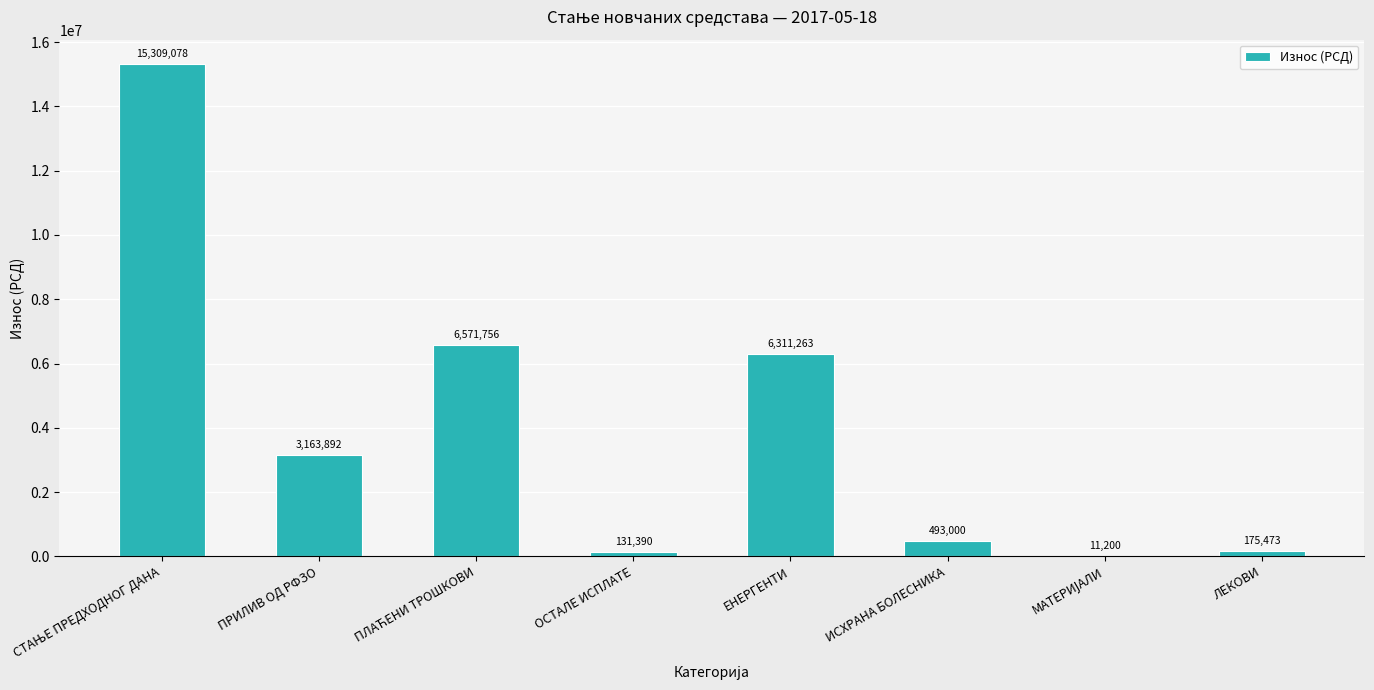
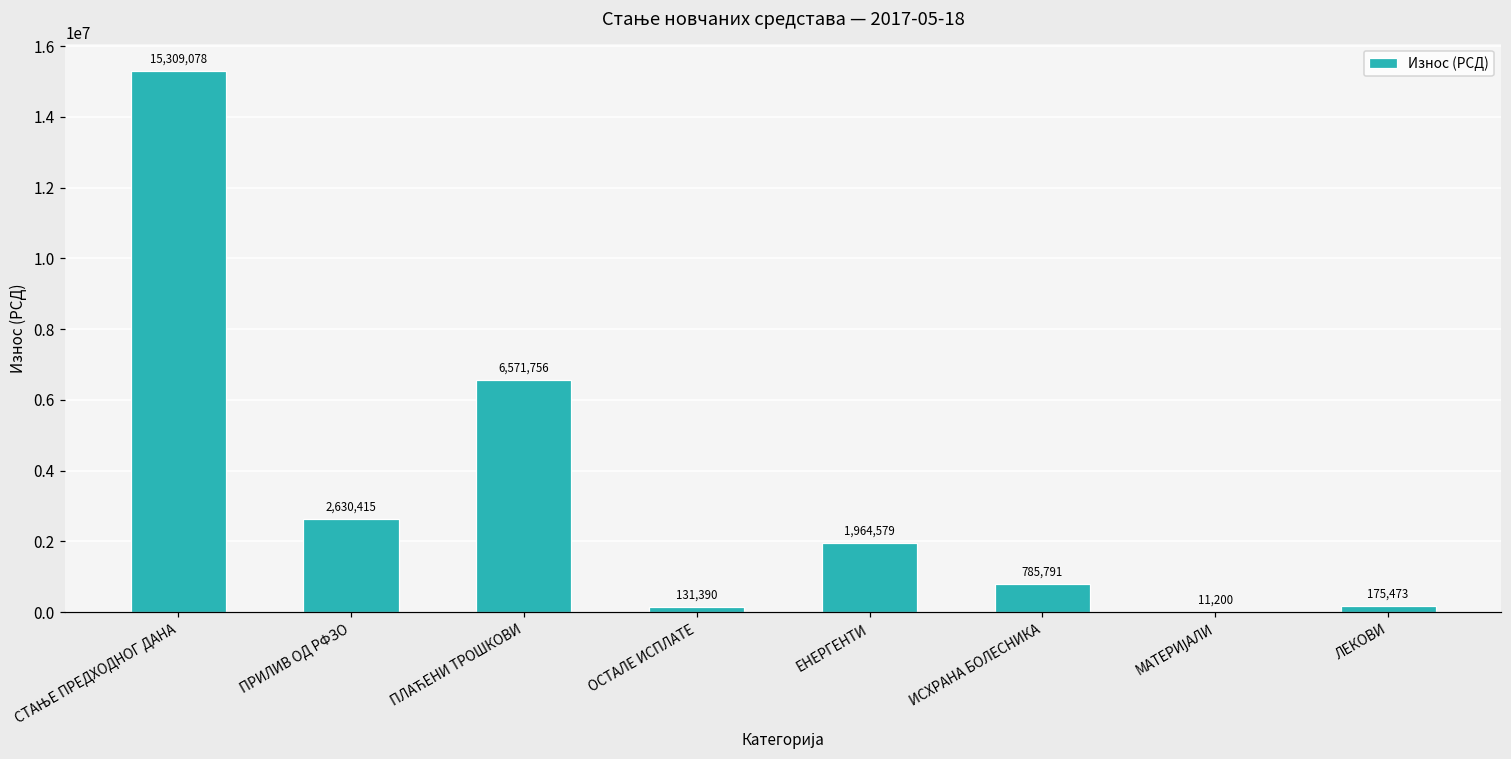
ПРИЛИВ ОД РФЗО: 3,163,892 -> 2,630,415
ЕНЕРГЕНТИ: 6,311,263 -> 1,964,579
ИСХРАНА БОЛЕСНИКА: 493,000 -> 785,791
